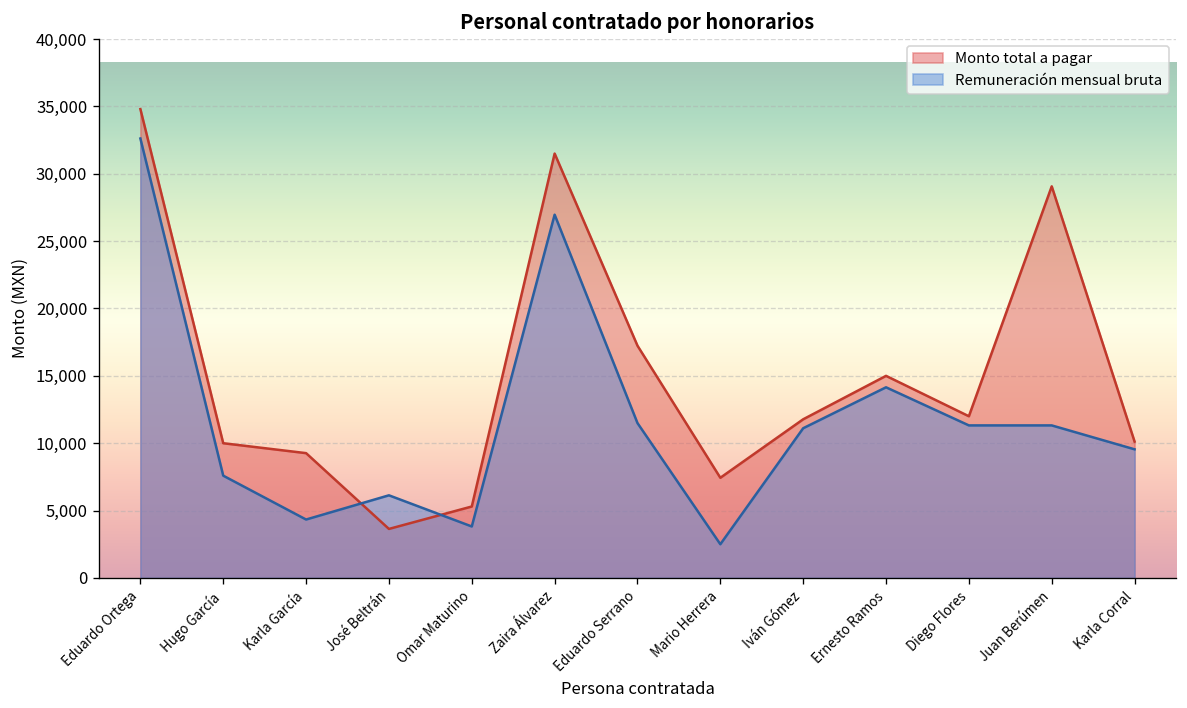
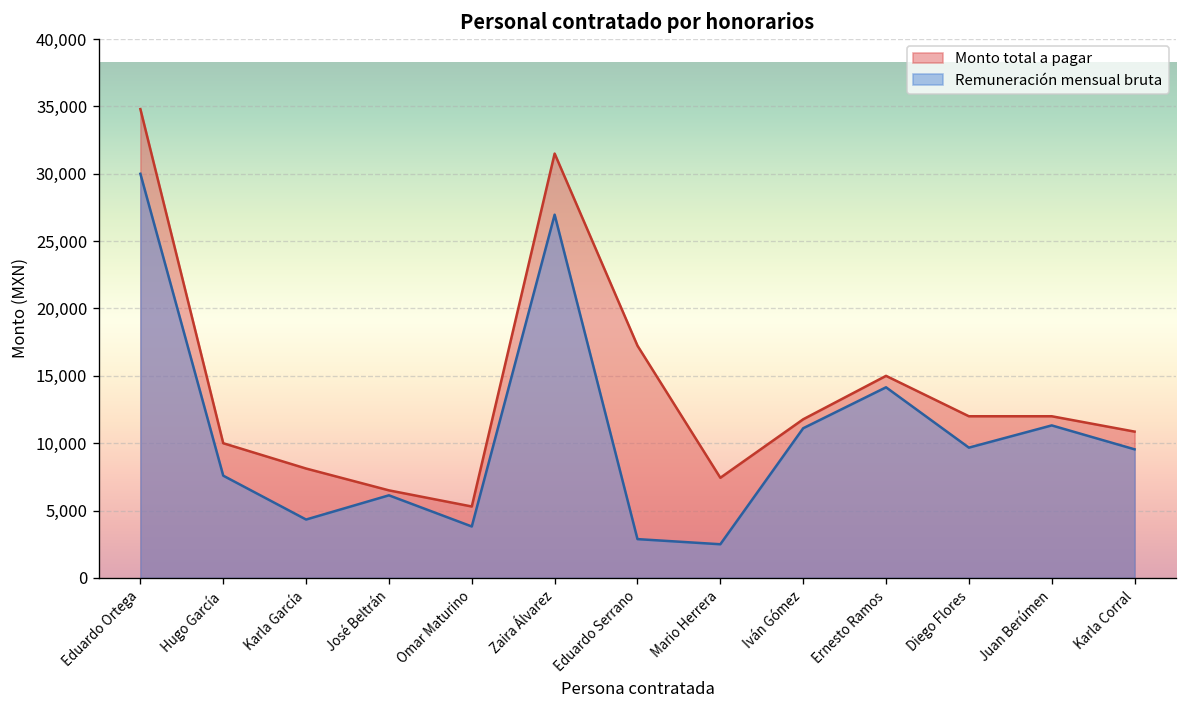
Remuneración mensual bruta, Eduardo Ortega: 32,600 -> 30,000
Monto total a pagar, Karla García: 9,300 -> 8,100
Monto total a pagar, José Beltrán: 3,600 -> 6,500
Remuneración mensual bruta, Eduardo Serrano: 11,500 -> 2,900
Remuneración mensual bruta, Diego Flores: 11,300 -> 9,700
Monto total a pagar, Juan Berúmen: 29,100 -> 12,000
Monto total a pagar, Karla Corral: 10,100 -> 10,900
